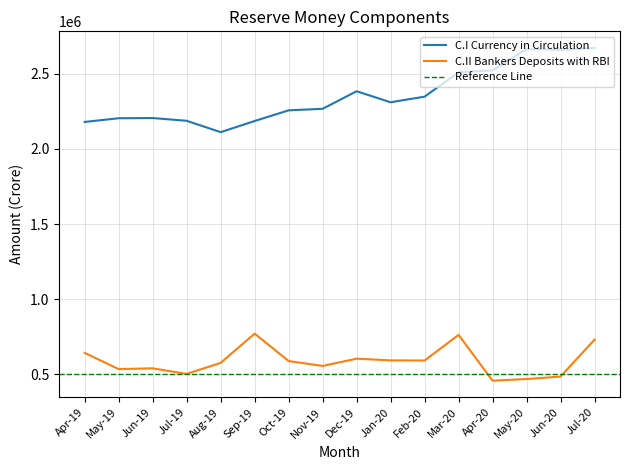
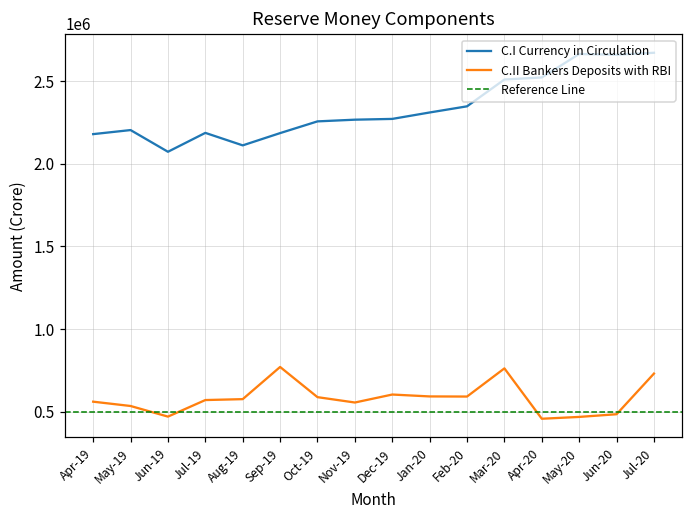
C.II Bankers Deposits with RBI, Apr-19: 640000 -> 560000
C.I Currency in Circulation, Jun-19: 2210000 -> 2070000
C.II Bankers Deposits with RBI, Jun-19: 540000 -> 470000
C.II Bankers Deposits with RBI, Jul-19: 500000 -> 570000
C.I Currency in Circulation, Dec-19: 2380000 -> 2270000
